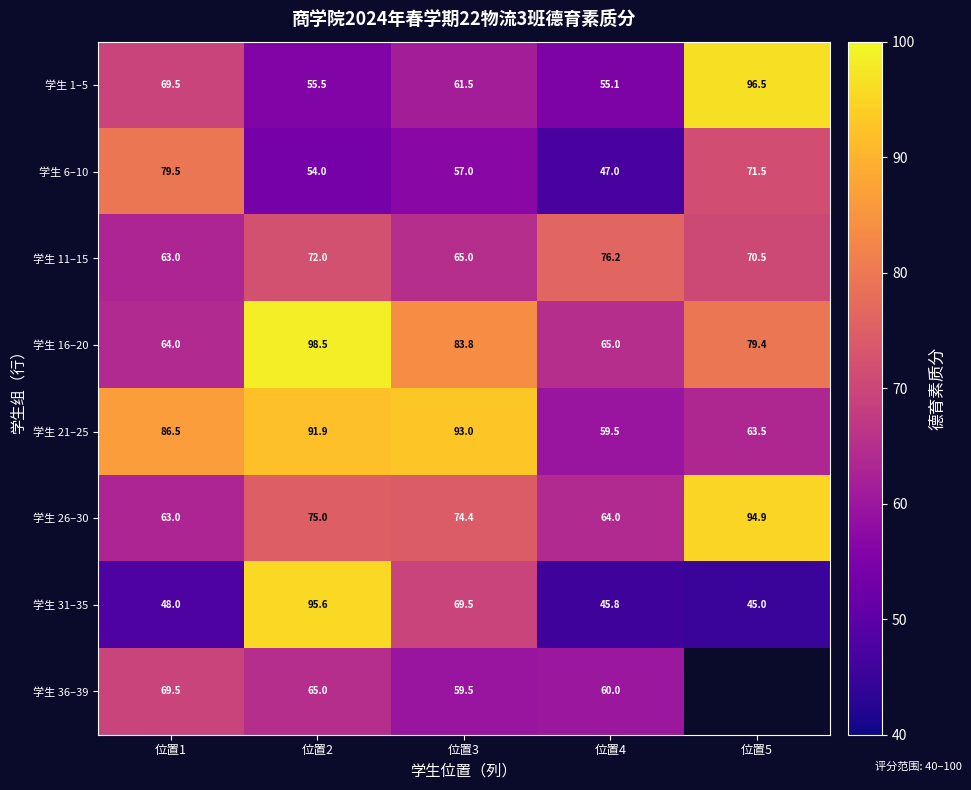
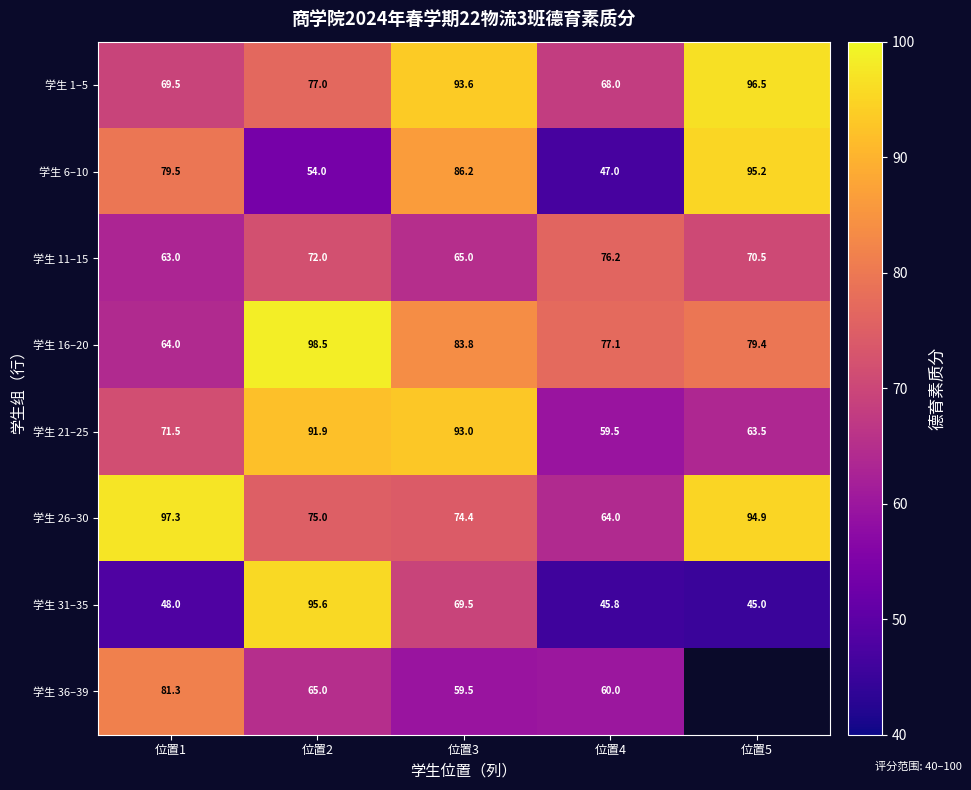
学生 1–5, 位置2: 55.5 -> 77.0
学生 1–5, 位置3: 61.5 -> 93.6
学生 1–5, 位置4: 55.1 -> 68.0
学生 6–10, 位置3: 57.0 -> 86.2
学生 6–10, 位置5: 71.5 -> 95.2
学生 16–20, 位置4: 65.0 -> 77.1
学生 21–25, 位置1: 86.5 -> 71.5
学生 26–30, 位置1: 63.0 -> 97.3
学生 36–39, 位置1: 69.5 -> 81.3
